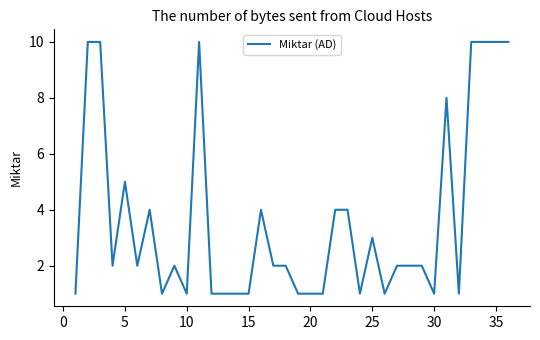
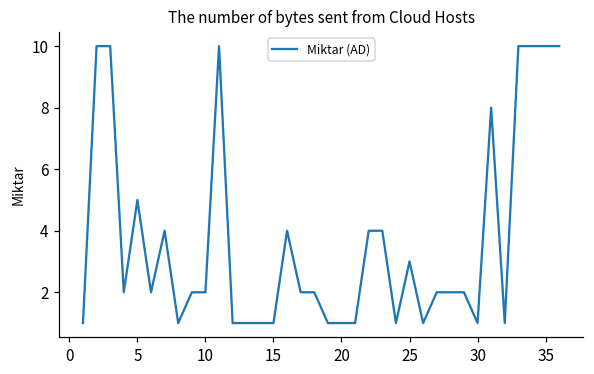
10: 1 -> 2
